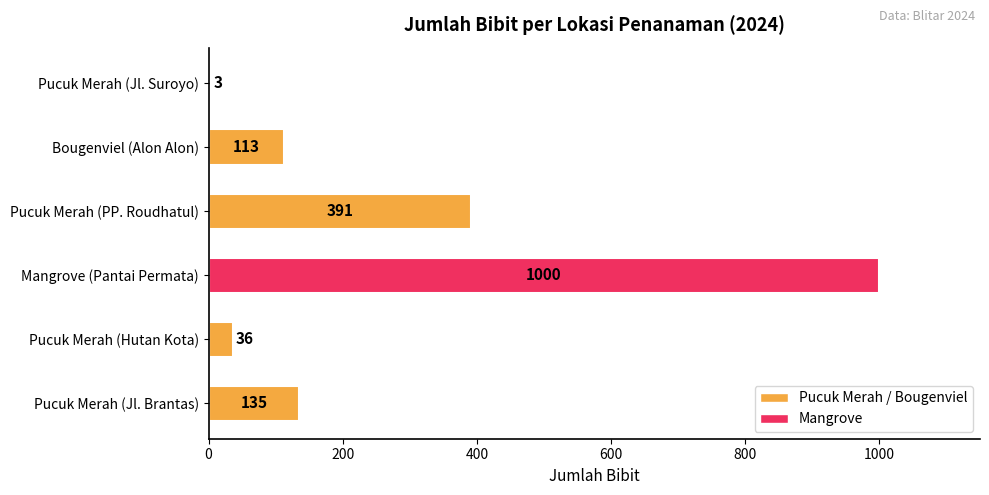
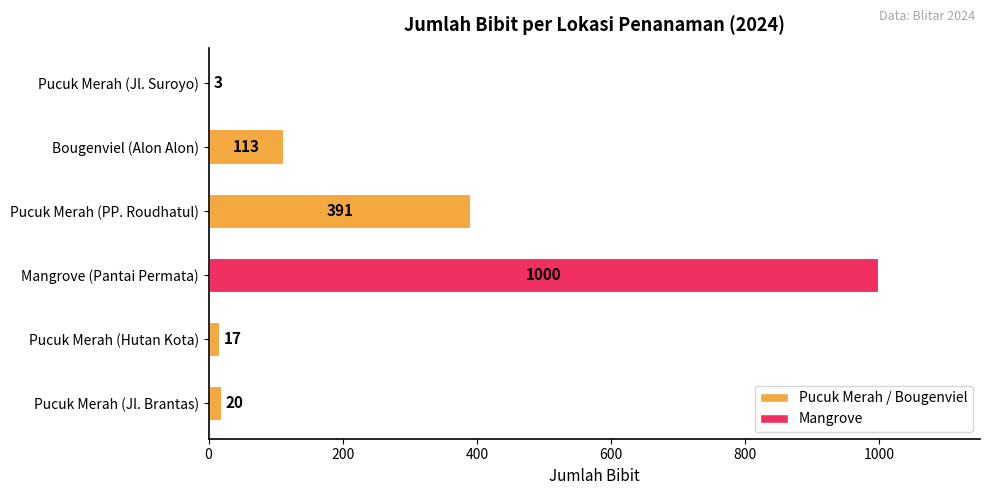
Pucuk Merah (Hutan Kota): 36 -> 17
Pucuk Merah (Jl. Brantas): 135 -> 20
